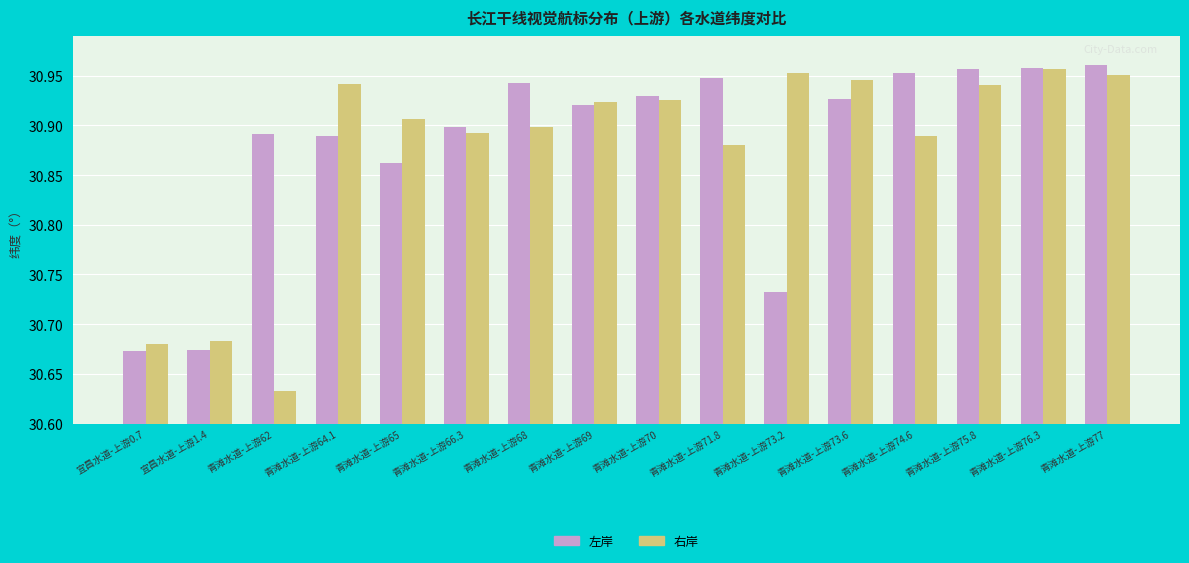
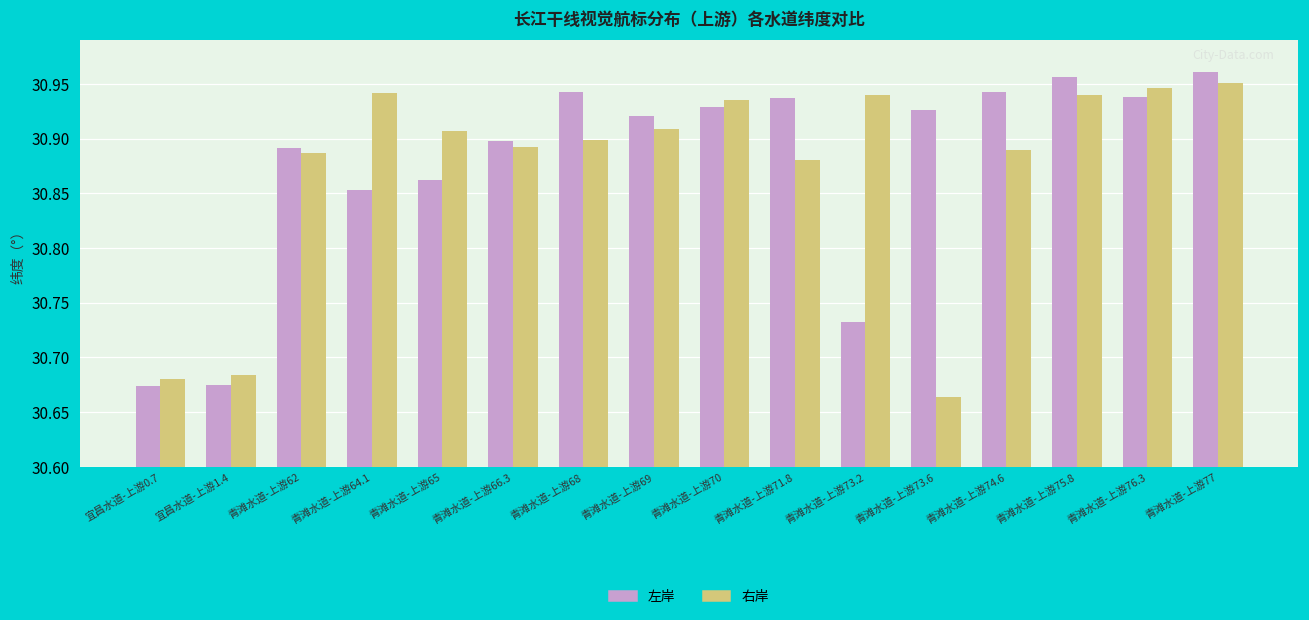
右岸, 青滩水道-上游62: 30.63 -> 30.89
左岸, 青滩水道-上游64.1: 30.89 -> 30.85
右岸, 青滩水道-上游69: 30.92 -> 30.91
右岸, 青滩水道-上游70: 30.93 -> 30.94
左岸, 青滩水道-上游71.8: 30.95 -> 30.94
右岸, 青滩水道-上游73.2: 30.95 -> 30.94
右岸, 青滩水道-上游73.6: 30.95 -> 30.66
左岸, 青滩水道-上游74.6: 30.95 -> 30.94
左岸, 青滩水道-上游76.3: 30.96 -> 30.94
右岸, 青滩水道-上游76.3: 30.96 -> 30.95
